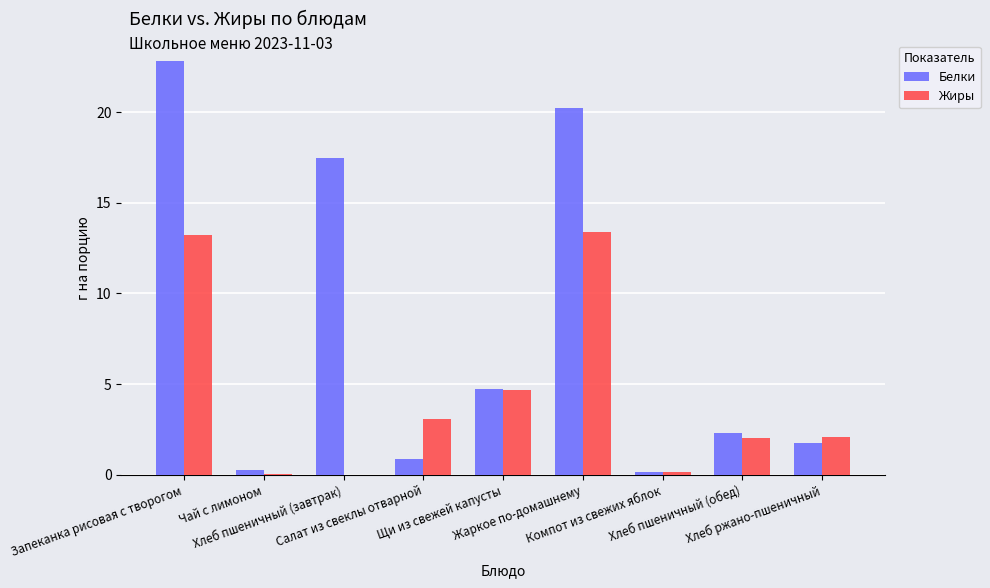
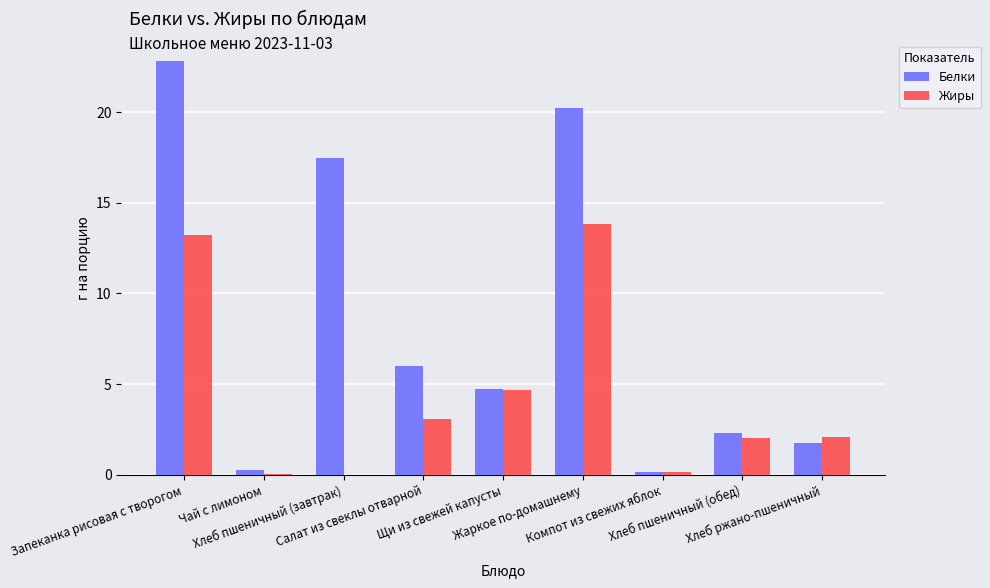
Белки, Салат из свеклы отварной: 0.9 -> 6.0
Жиры, Жаркое по-домашнему: 13.4 -> 13.9
